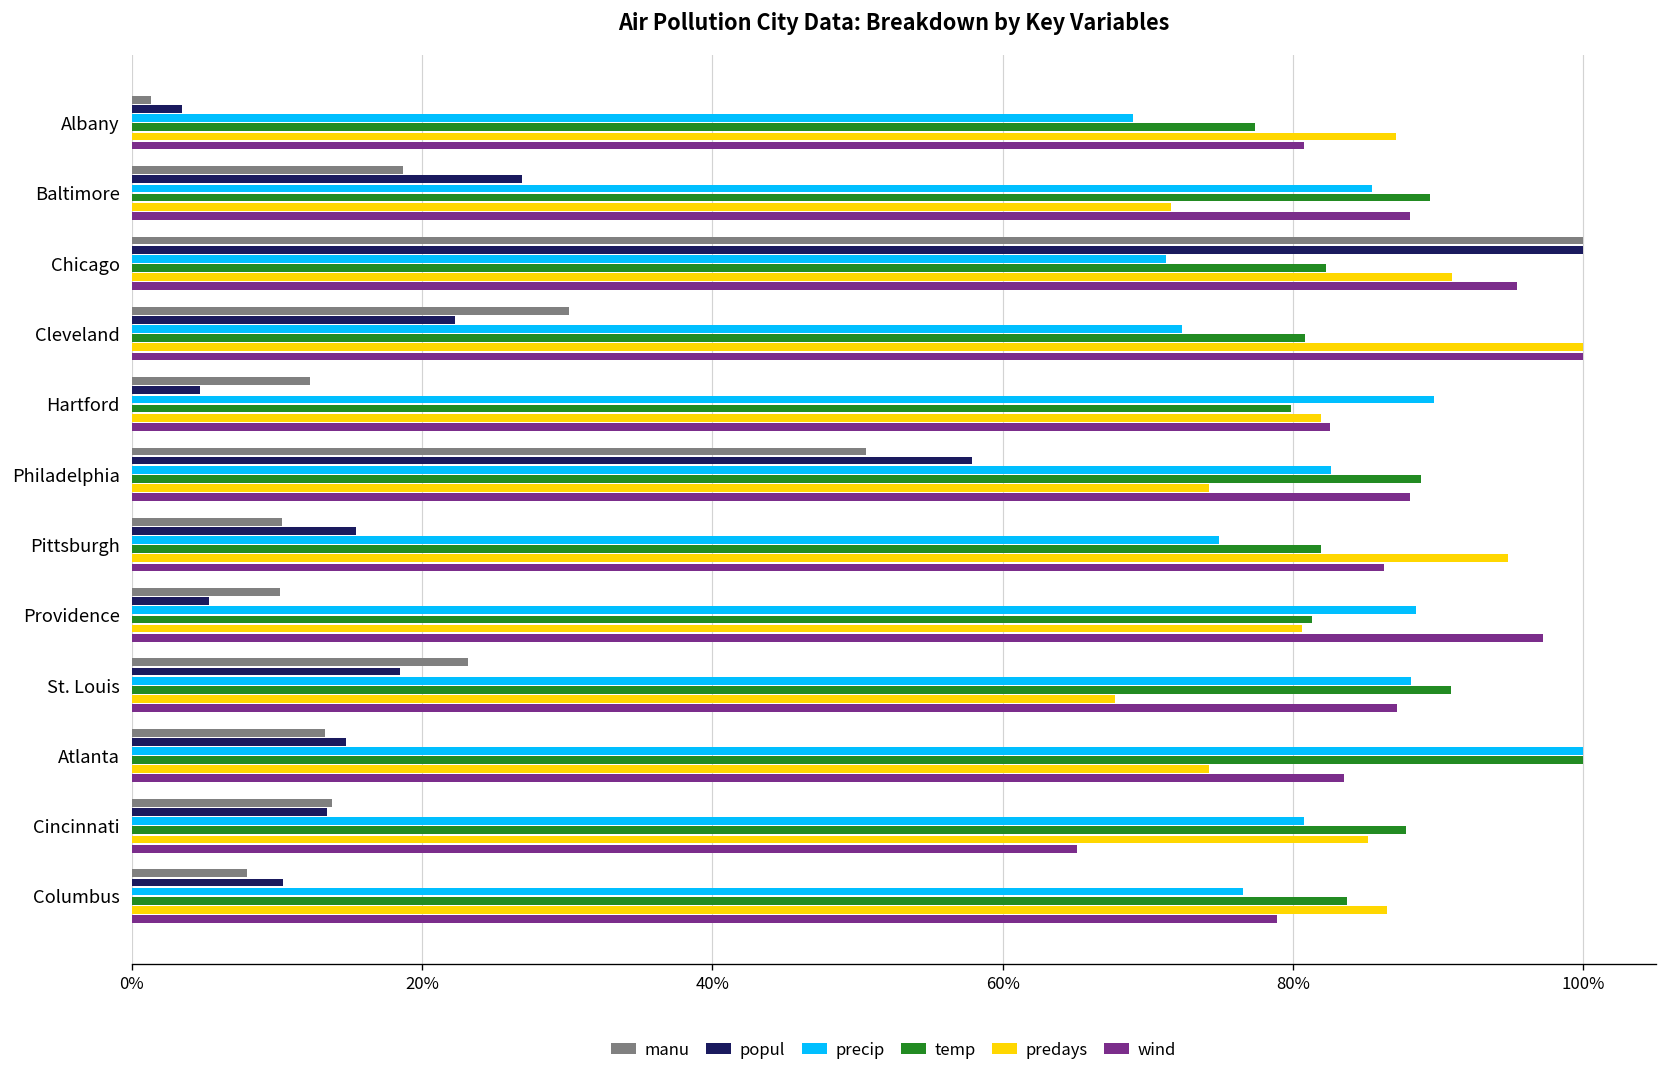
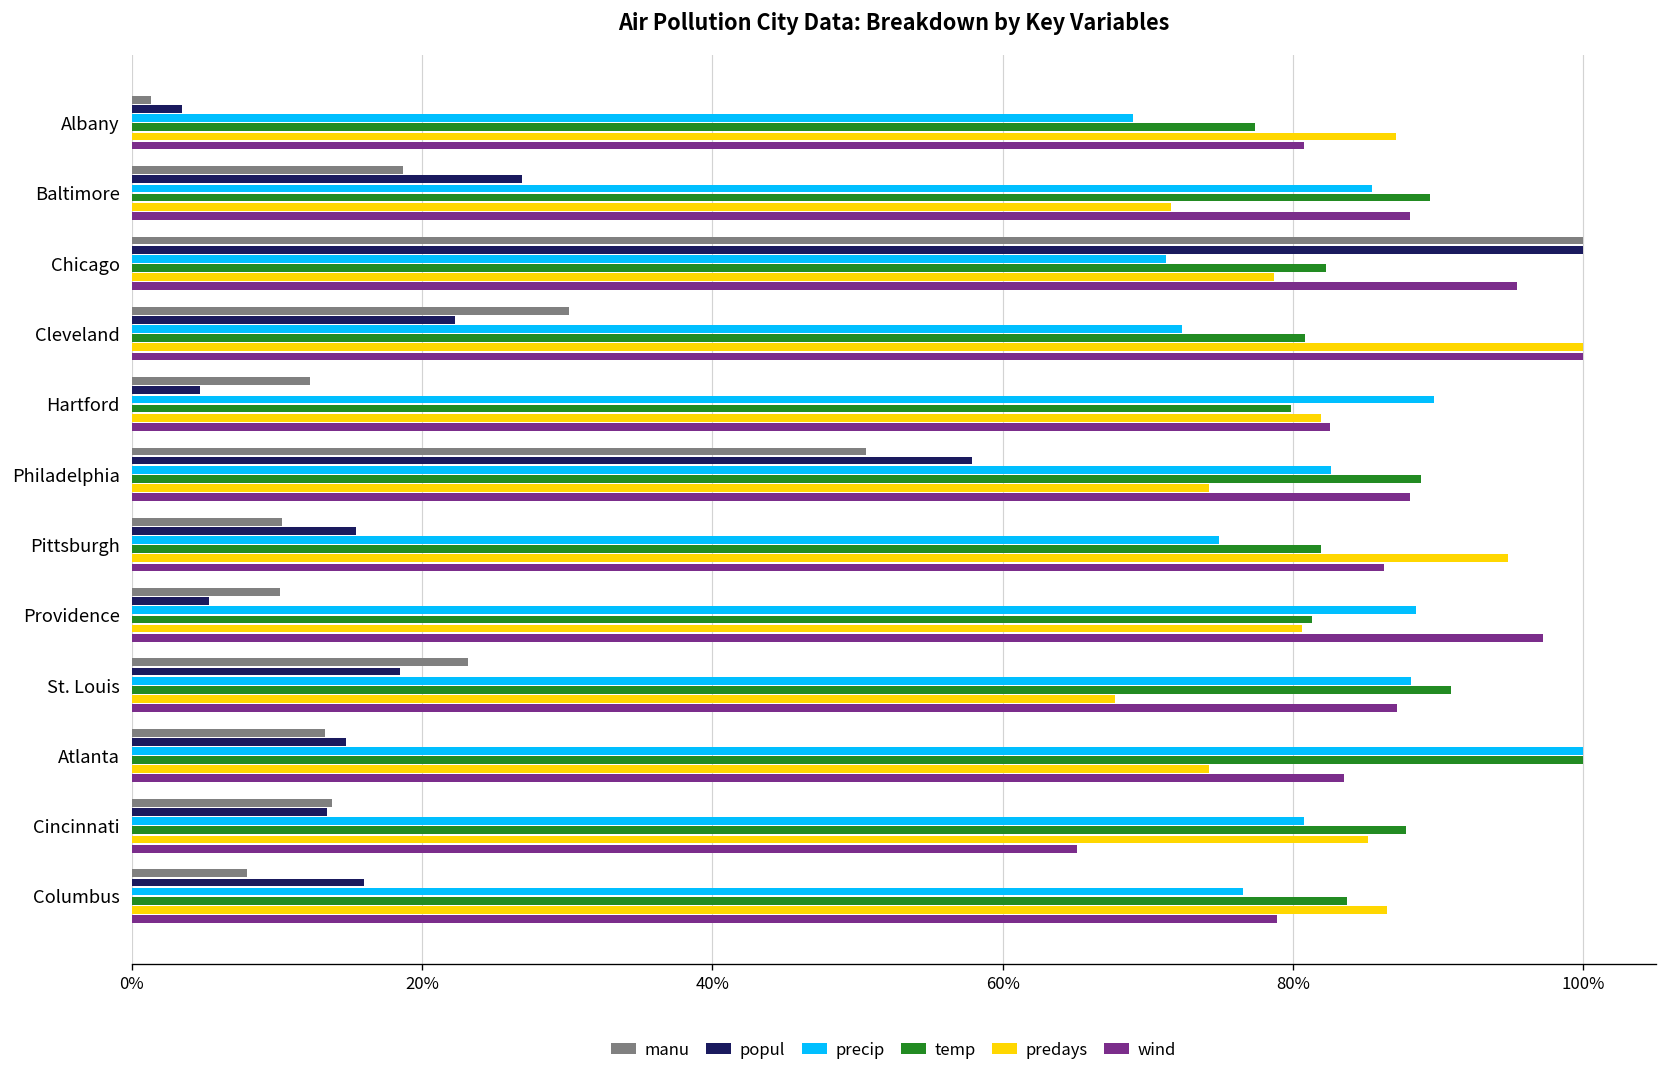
predays, Chicago: 91.0% -> 78.7%
popul, Columbus: 10.4% -> 16.0%
